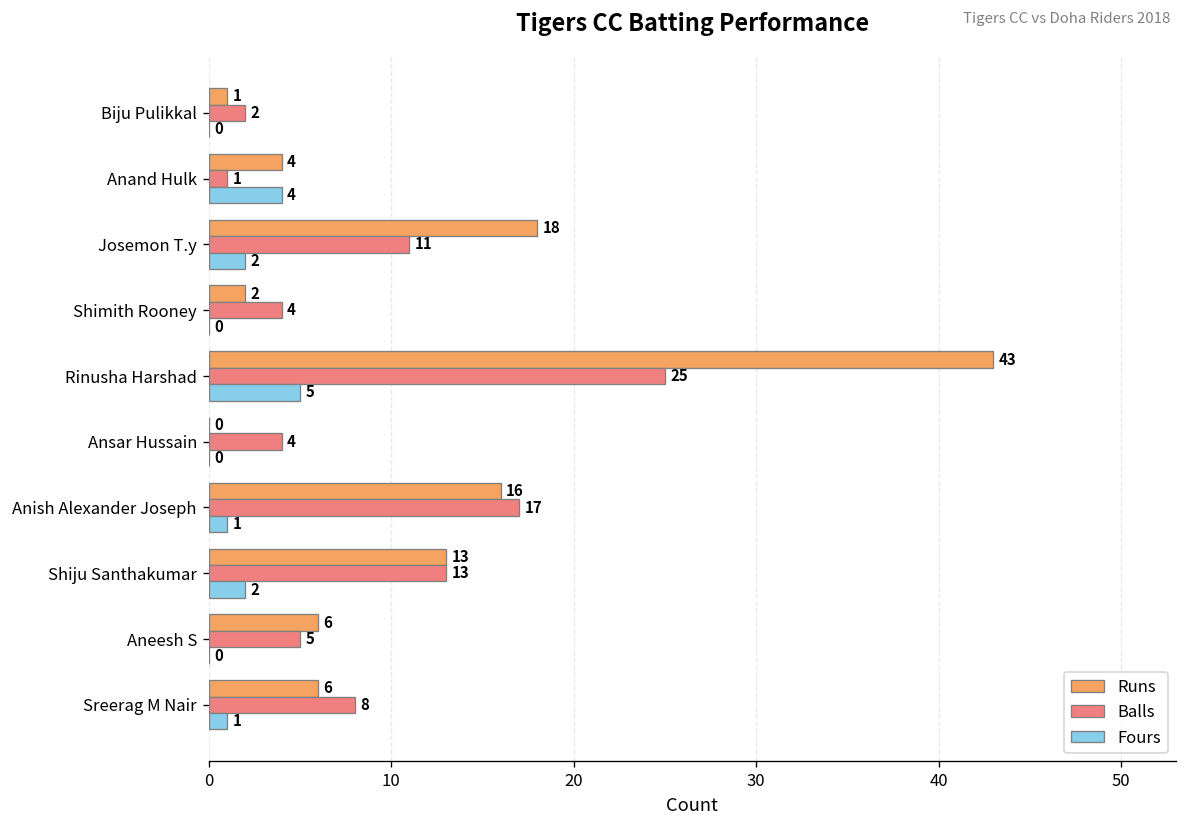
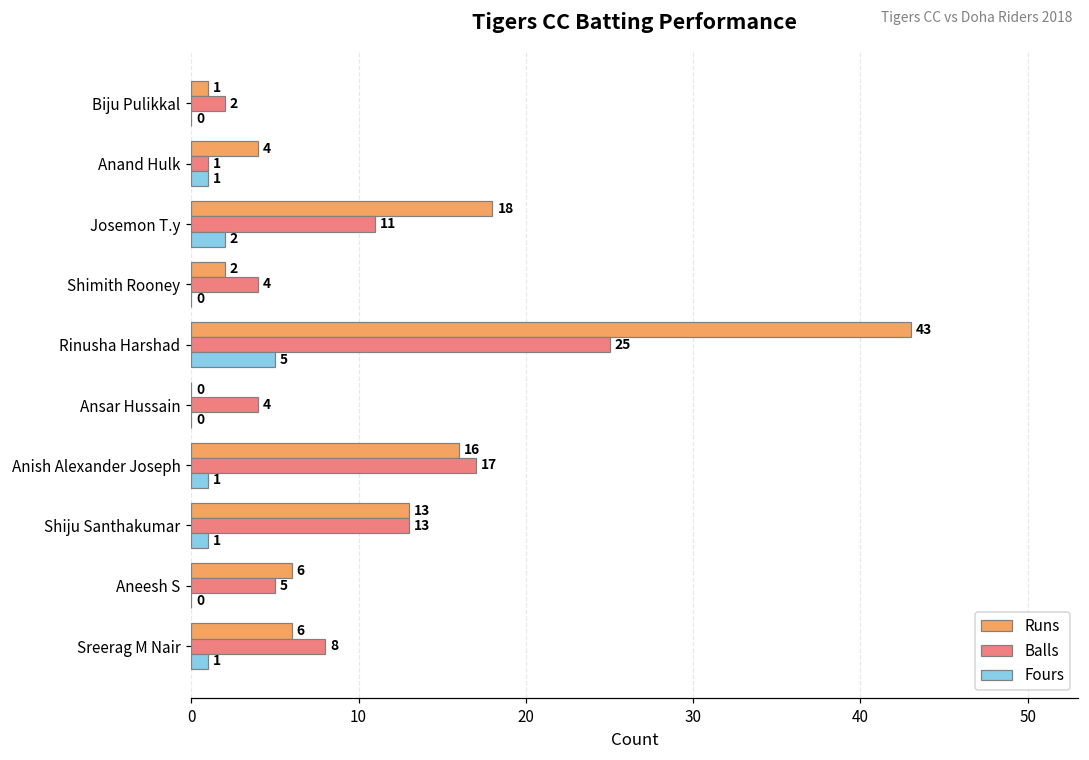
Fours, Anand Hulk: 4 -> 1
Fours, Shiju Santhakumar: 2 -> 1
